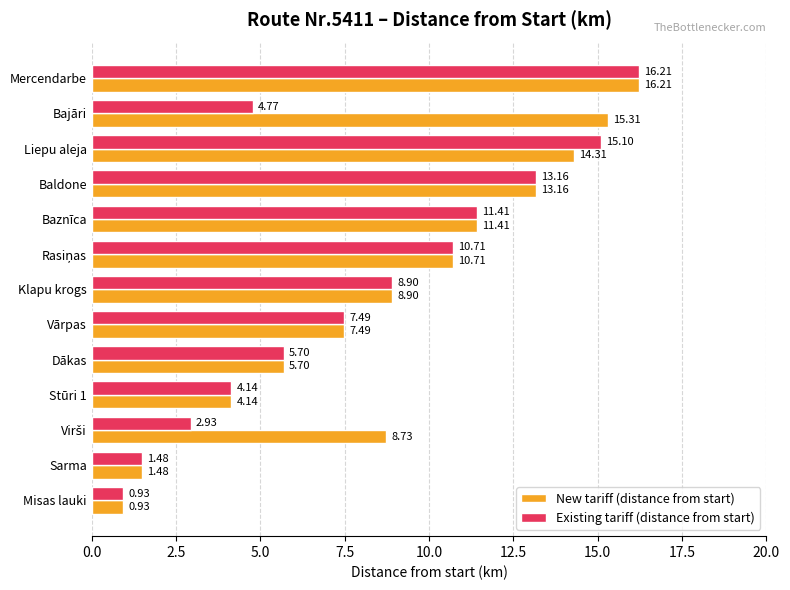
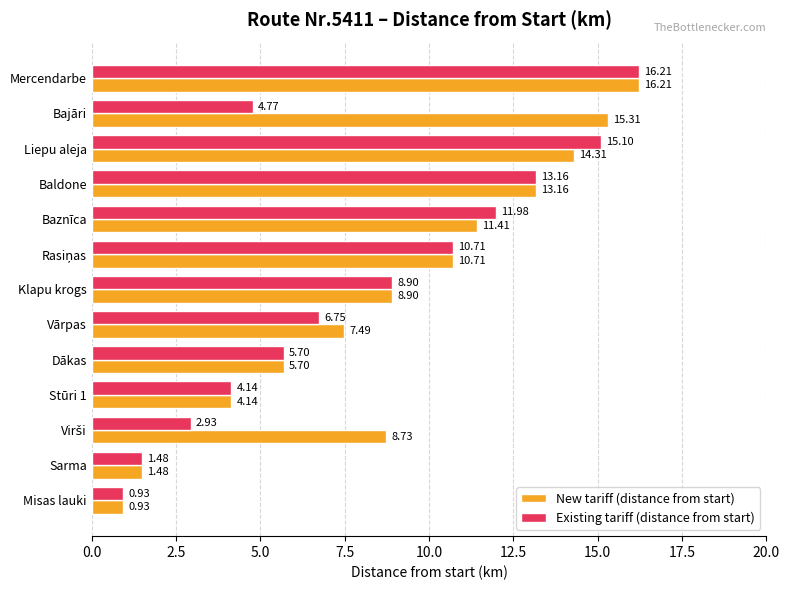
Existing tariff (distance from start), Baznīca: 11.41 -> 11.98
Existing tariff (distance from start), Vārpas: 7.49 -> 6.75
